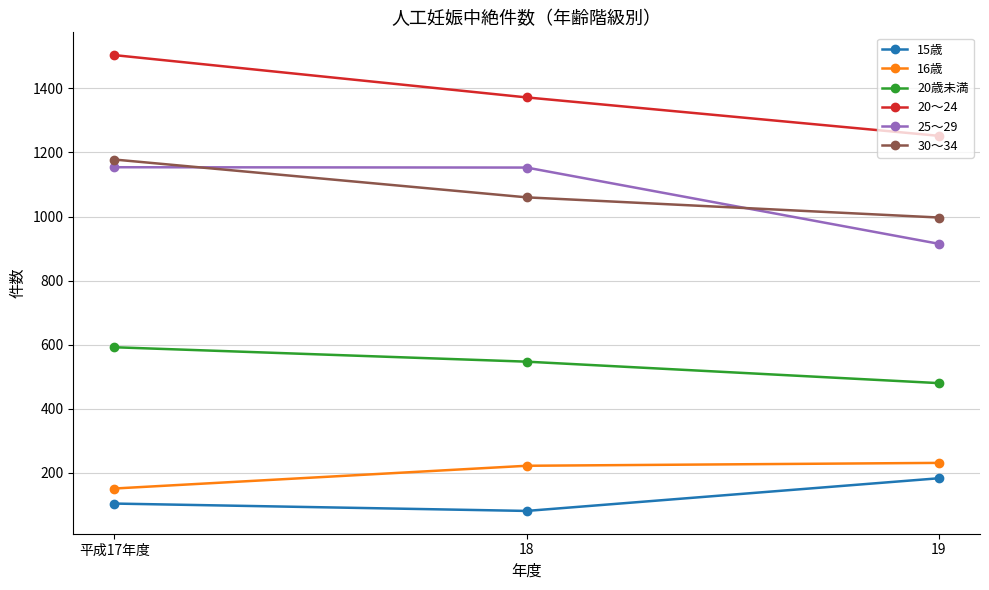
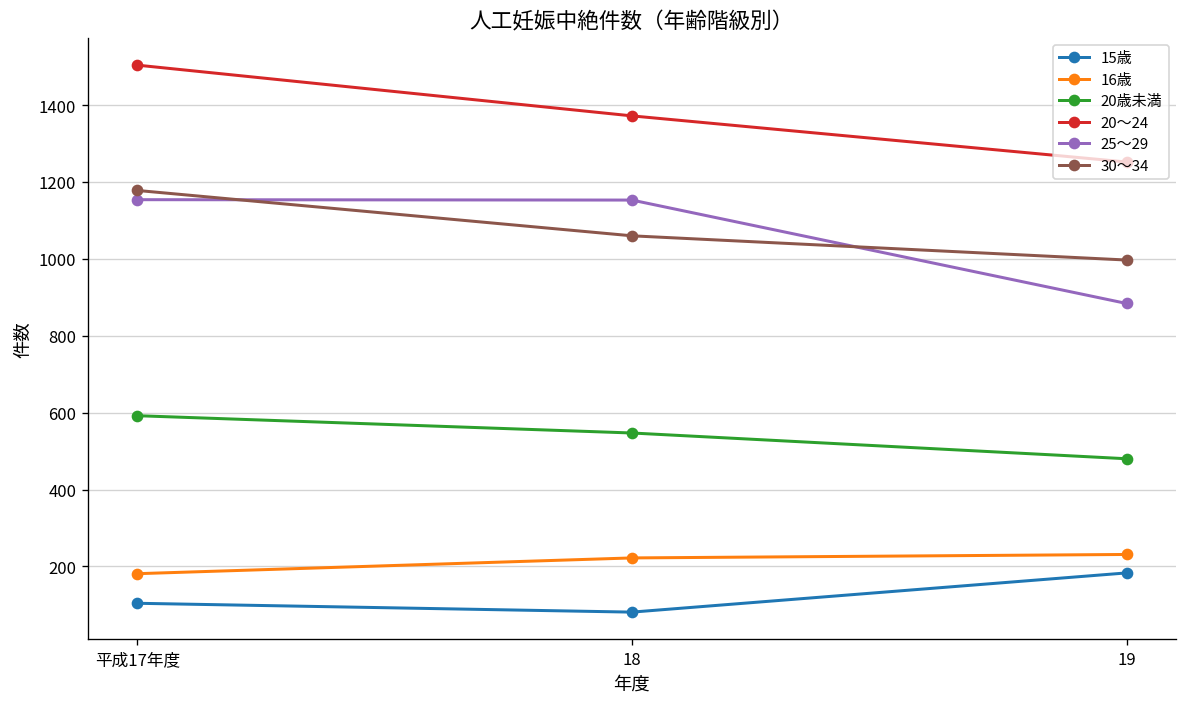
16歳, 平成17年度: 150 -> 180
25～29, 19: 920 -> 880
